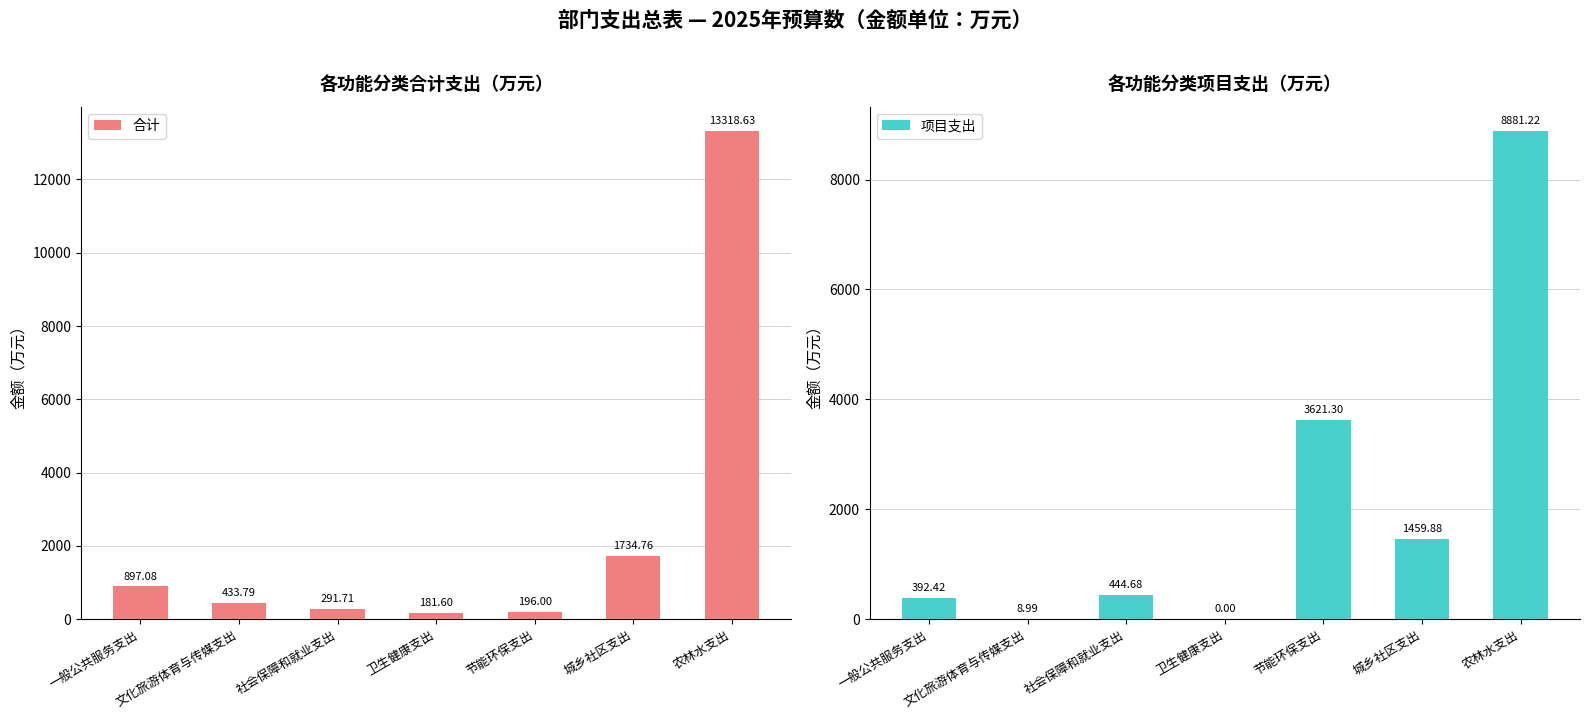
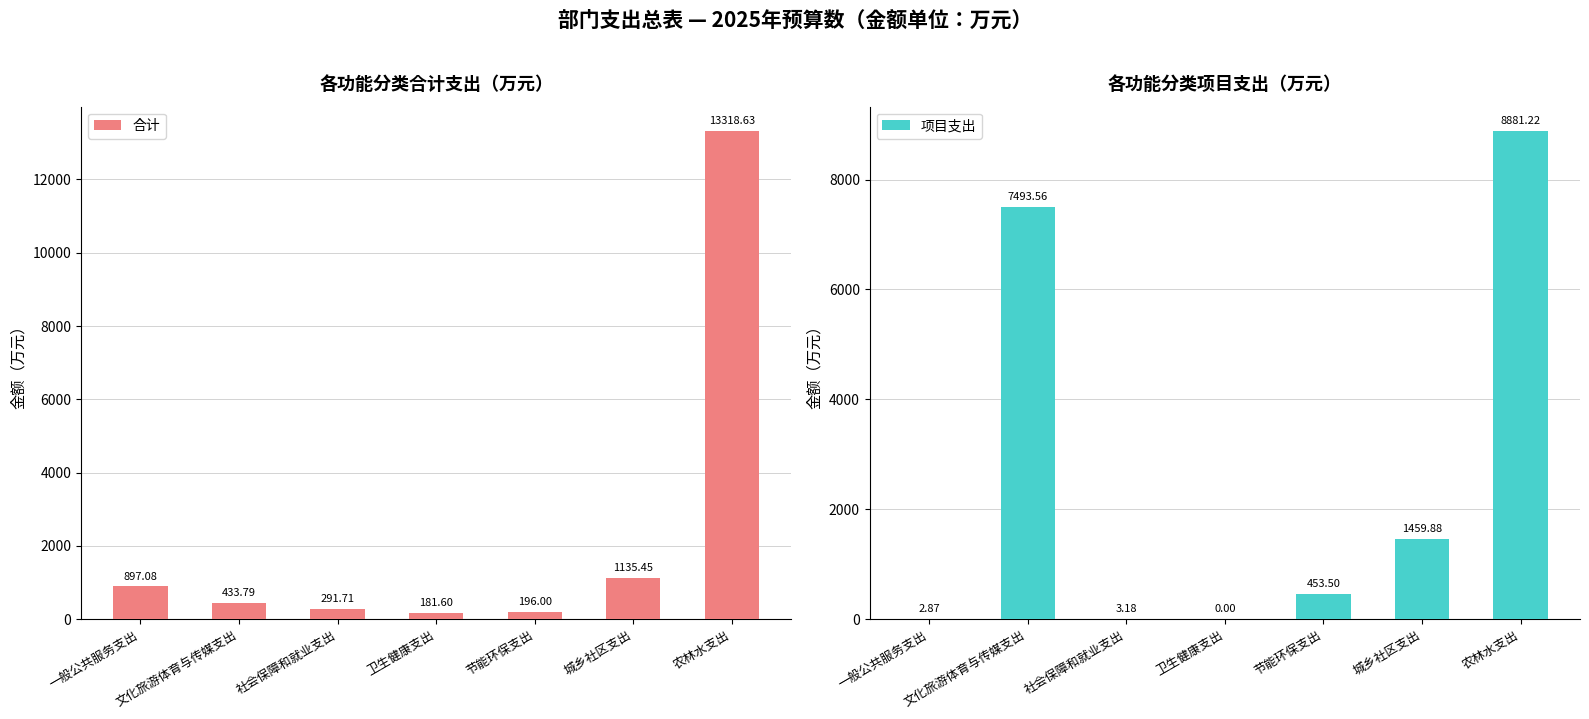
各功能分类合计支出（万元）, 城乡社区支出: 1734.76 -> 1135.45
各功能分类项目支出（万元）, 一般公共服务支出: 392.42 -> 2.87
各功能分类项目支出（万元）, 文化旅游体育与传媒支出: 8.99 -> 7493.56
各功能分类项目支出（万元）, 社会保障和就业支出: 444.68 -> 3.18
各功能分类项目支出（万元）, 节能环保支出: 3621.30 -> 453.50
